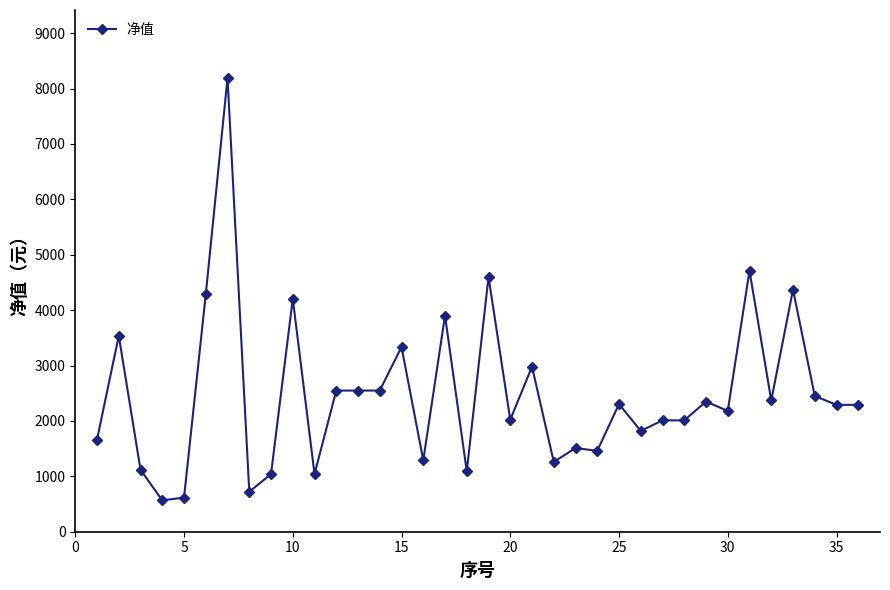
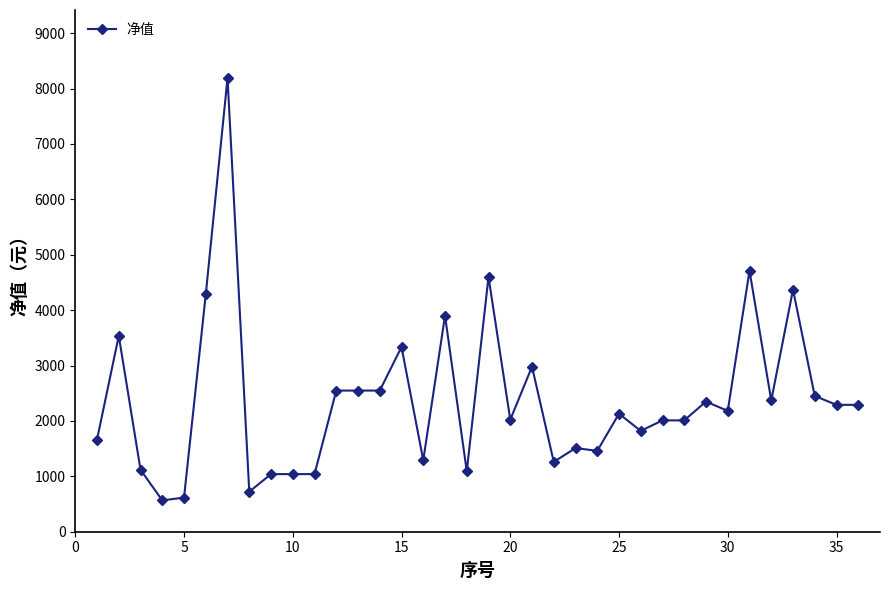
10: 4200 -> 1000
25: 2300 -> 2100
